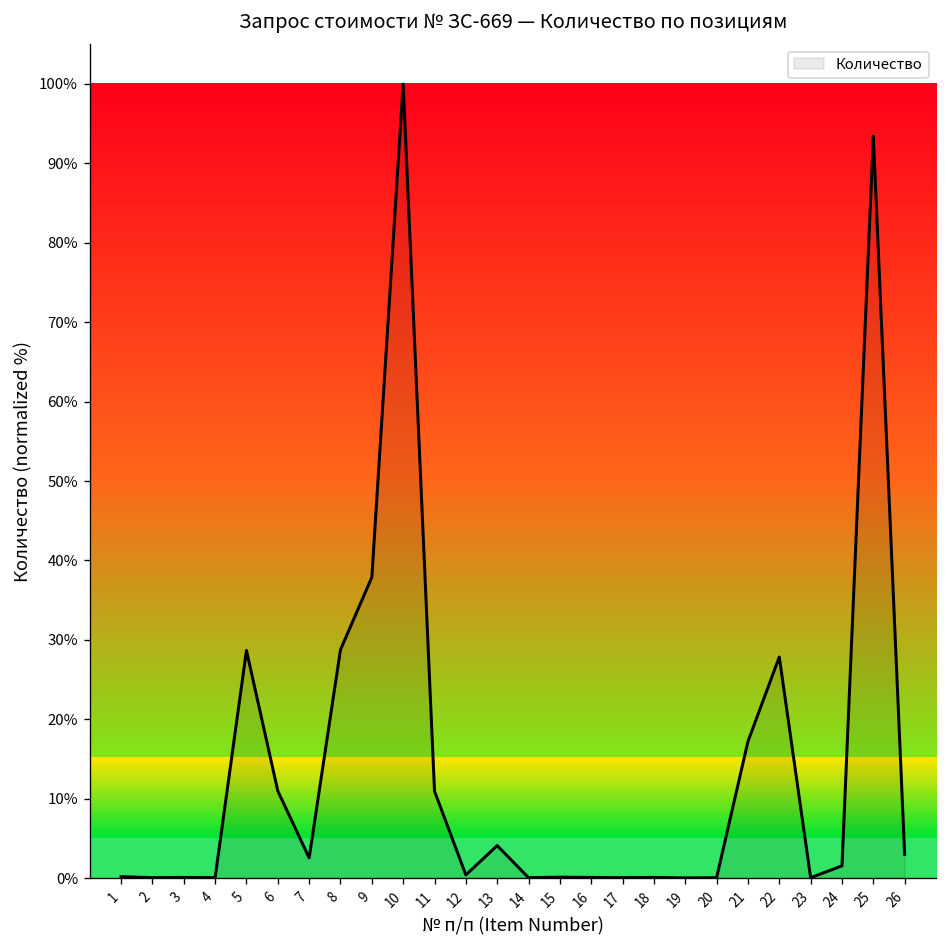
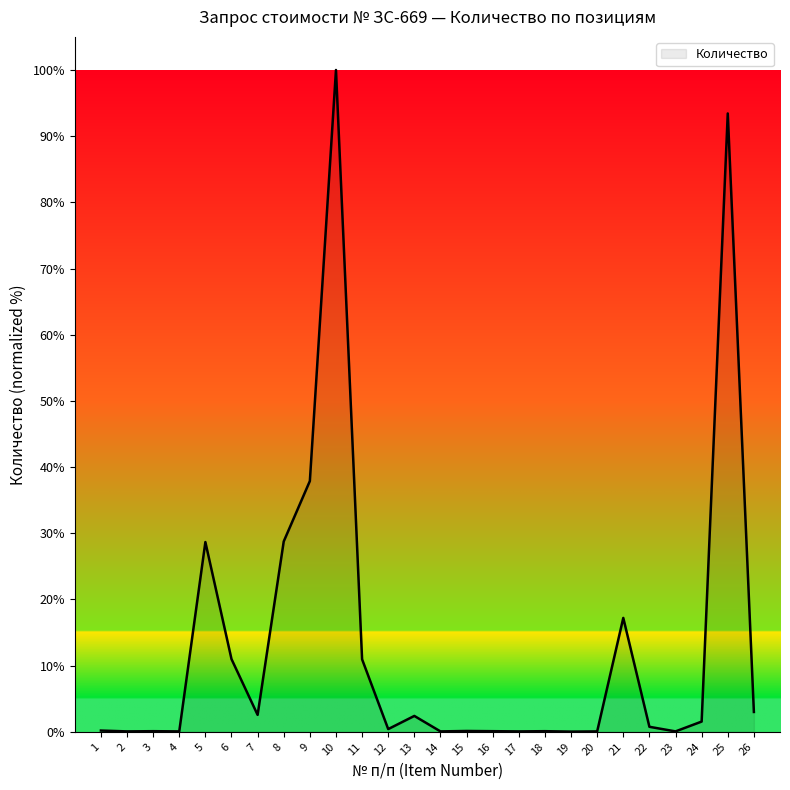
13: 4% -> 2%
22: 28% -> 1%
